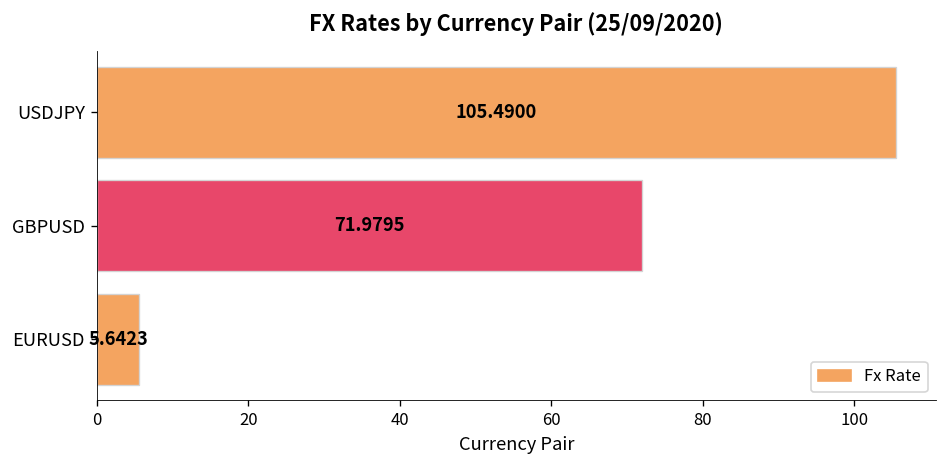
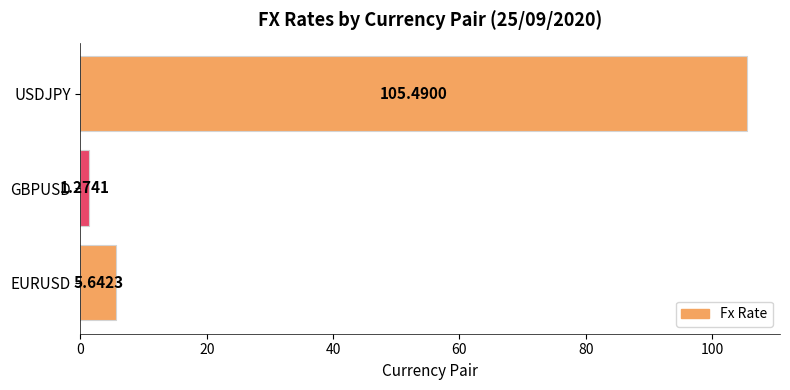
GBPUSD: 71.9795 -> 1.2741
